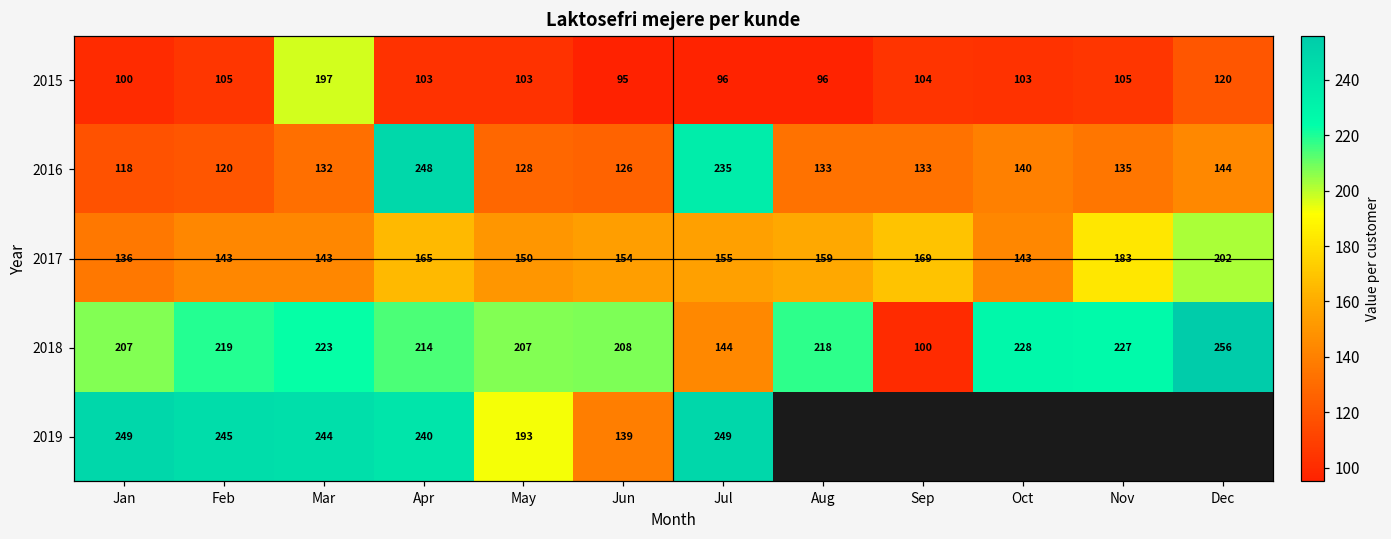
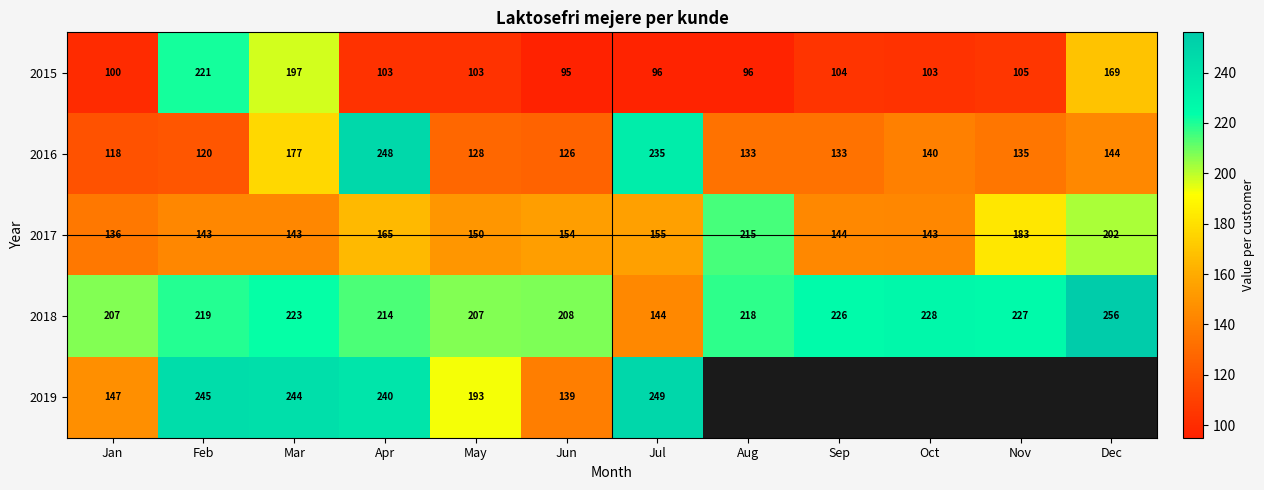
2015, Feb: 105 -> 221
2015, Dec: 120 -> 169
2016, Mar: 132 -> 177
2017, Aug: 159 -> 215
2017, Sep: 169 -> 144
2018, Sep: 100 -> 226
2019, Jan: 249 -> 147
